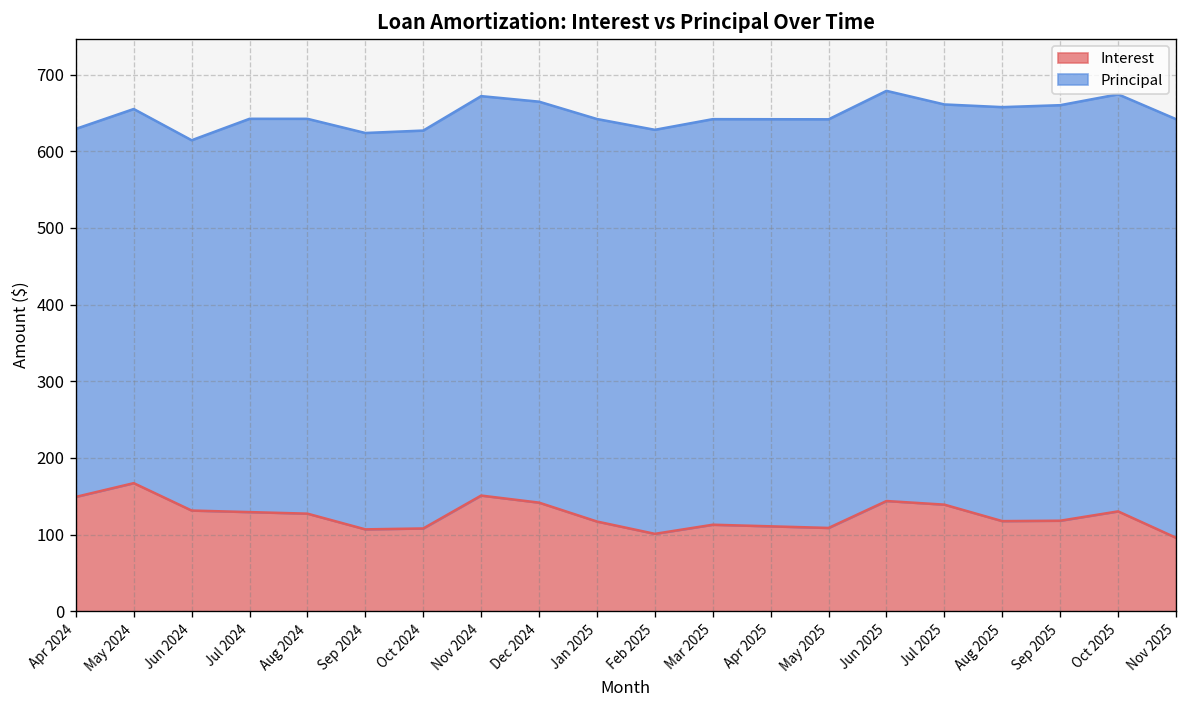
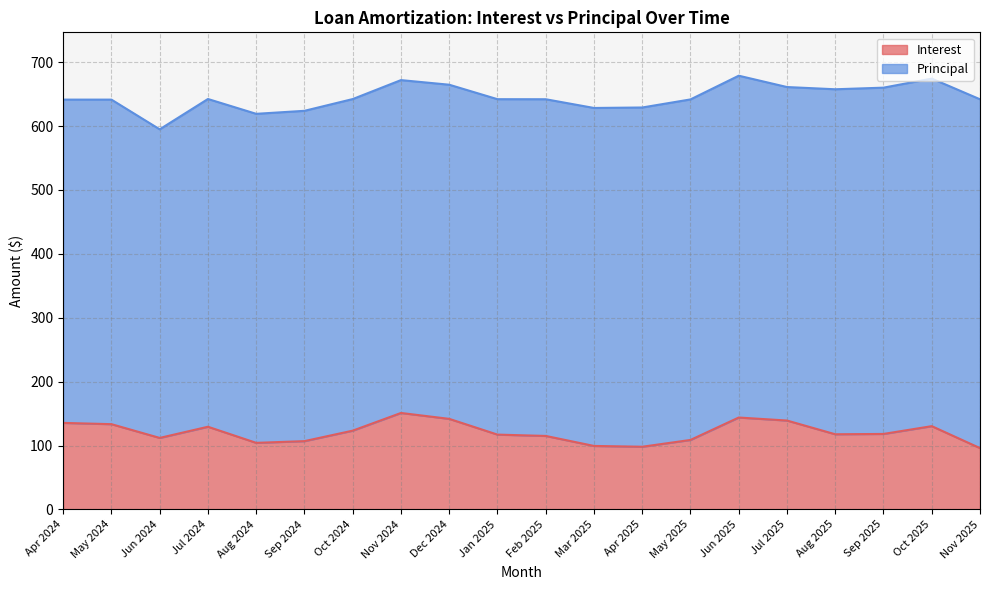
Interest, Apr 2024: 150 -> 140
Principal, Apr 2024: 480 -> 510
Interest, May 2024: 170 -> 130
Principal, May 2024: 490 -> 510
Interest, Jun 2024: 130 -> 110
Interest, Aug 2024: 130 -> 100
Interest, Oct 2024: 110 -> 120
Interest, Feb 2025: 100 -> 120
Interest, Mar 2025: 110 -> 100
Interest, Apr 2025: 110 -> 100
